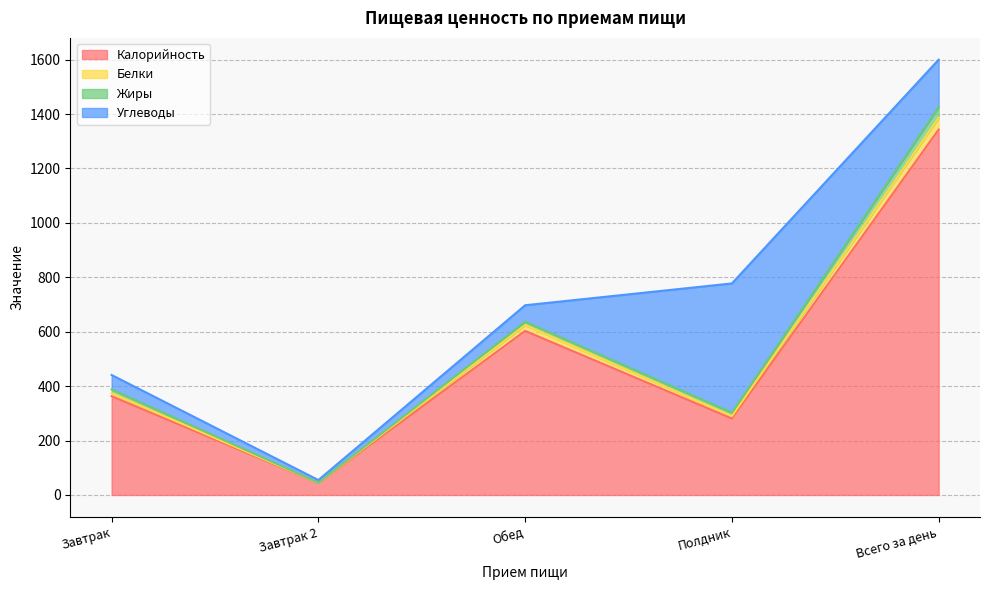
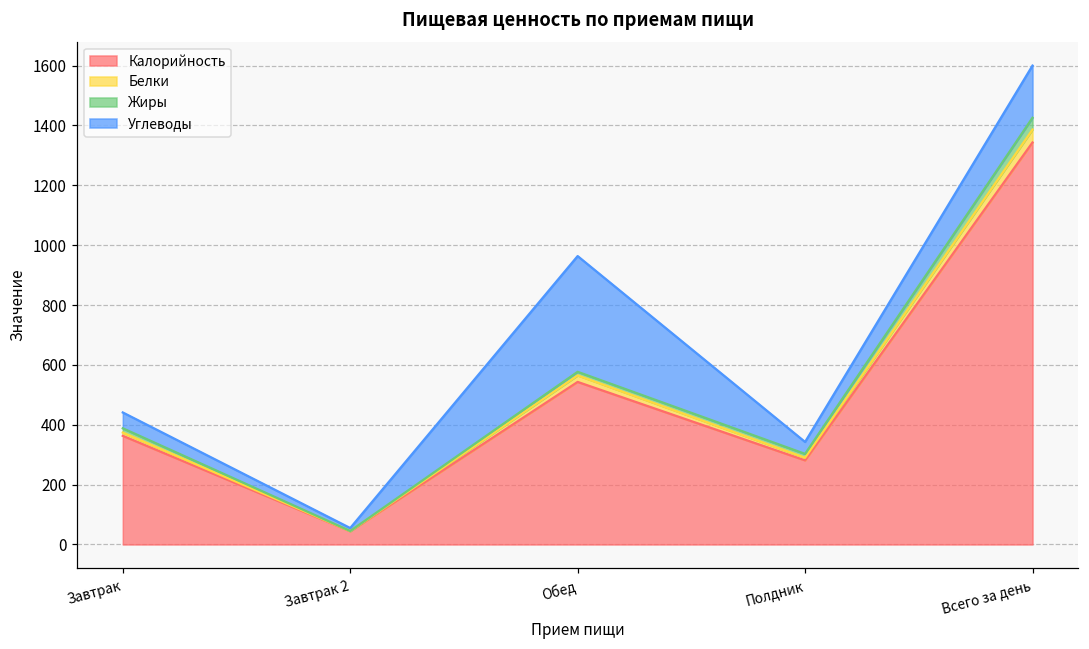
Калорийность, Обед: 600 -> 540
Углеводы, Обед: 60 -> 390
Углеводы, Полдник: 470 -> 40
